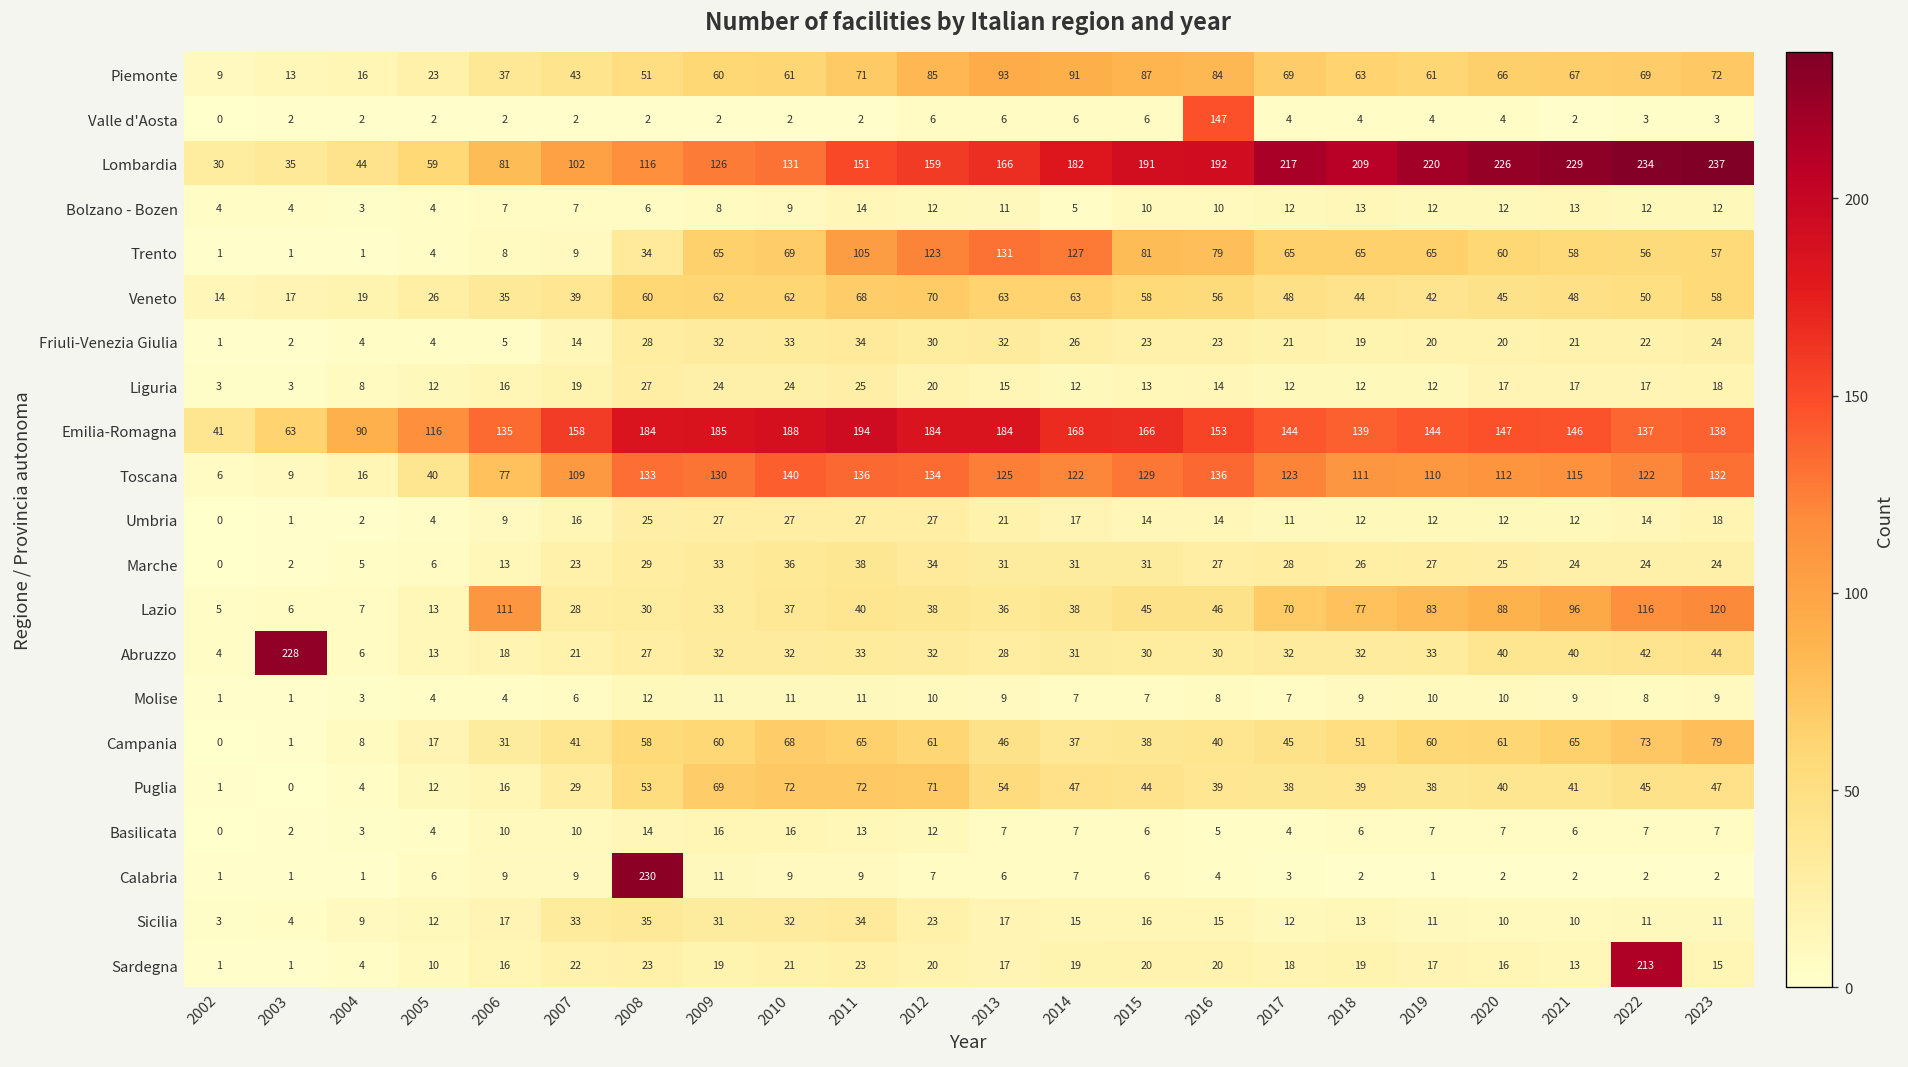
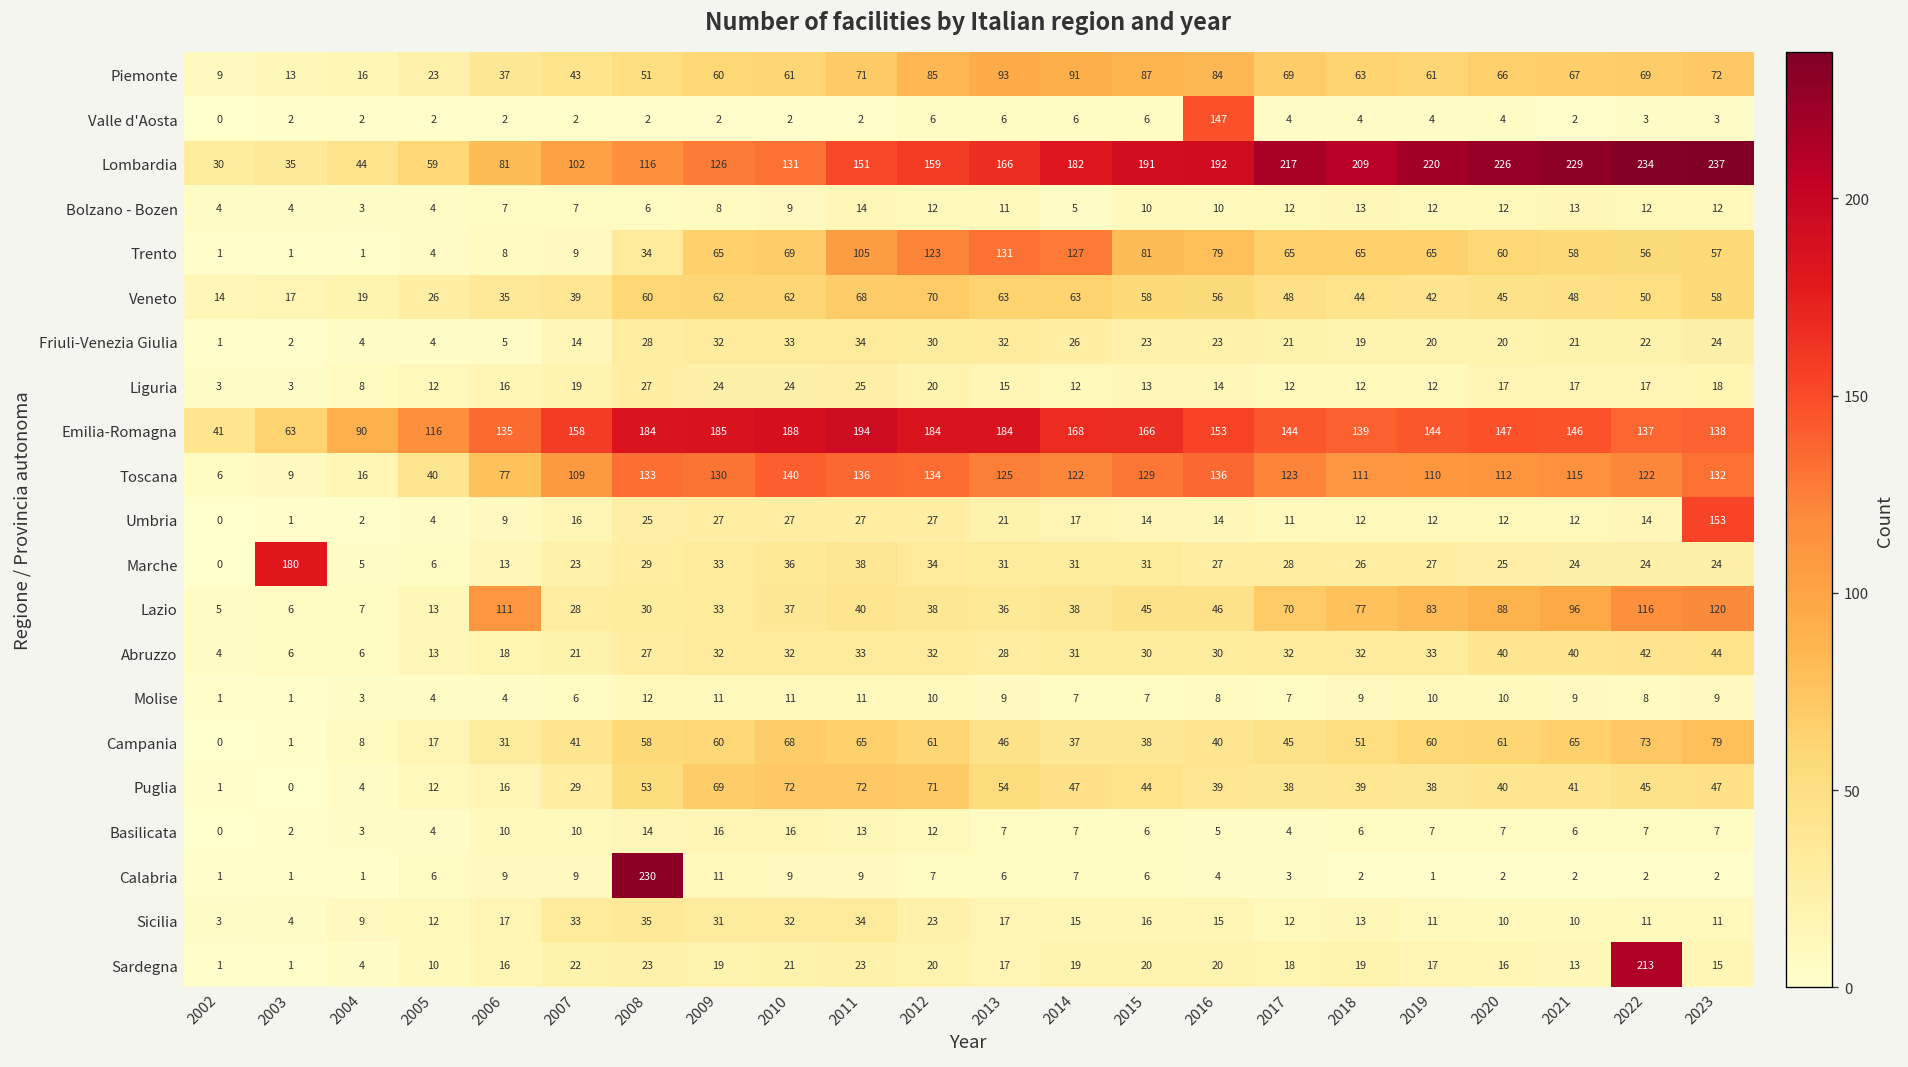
Umbria, 2023: 18 -> 153
Marche, 2003: 2 -> 180
Abruzzo, 2003: 228 -> 6
